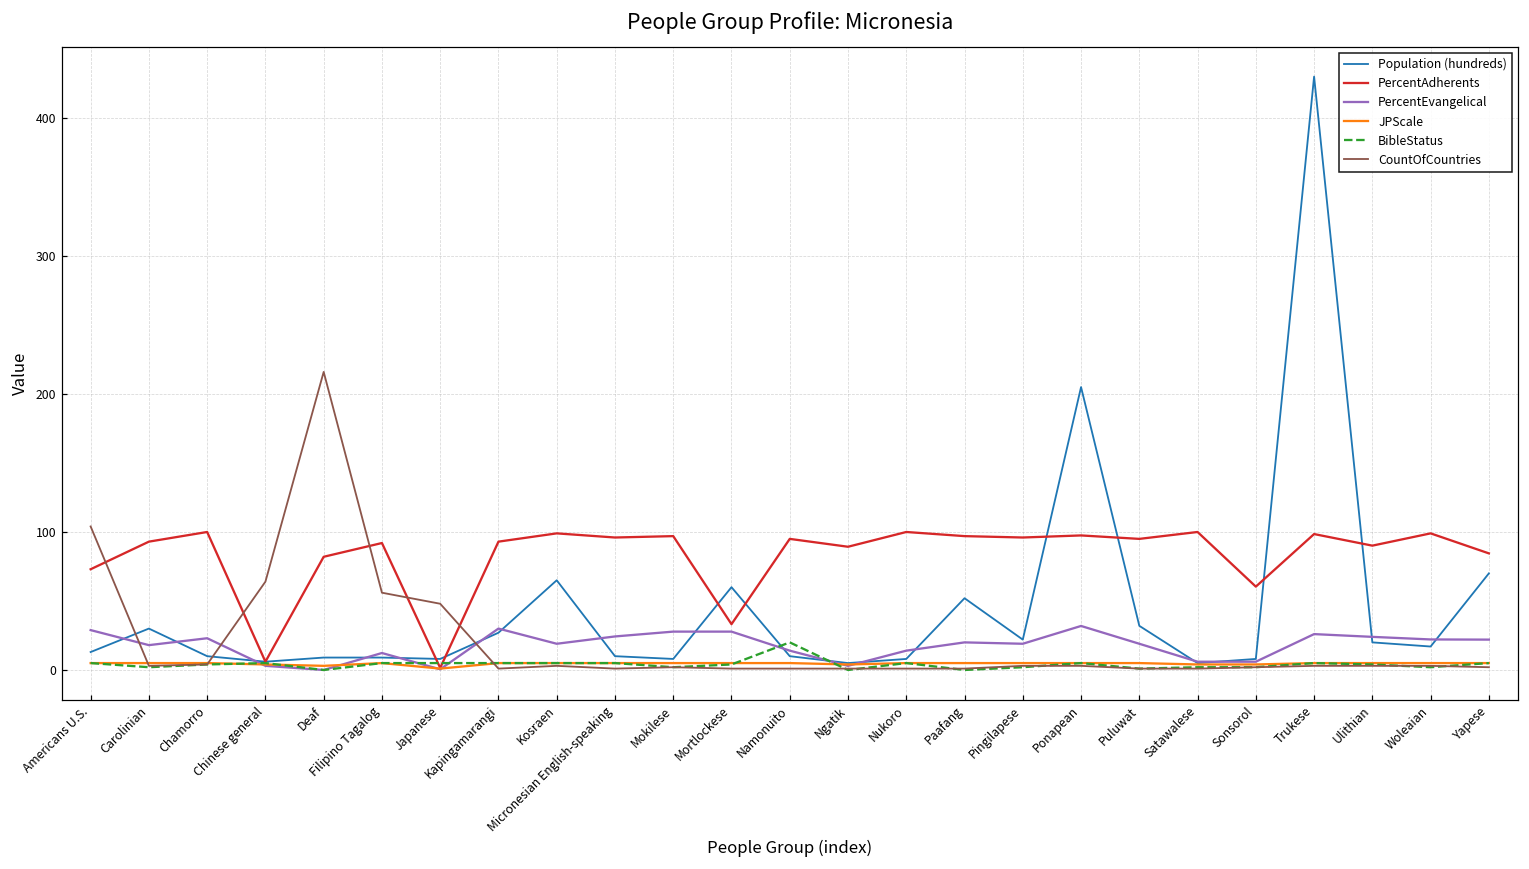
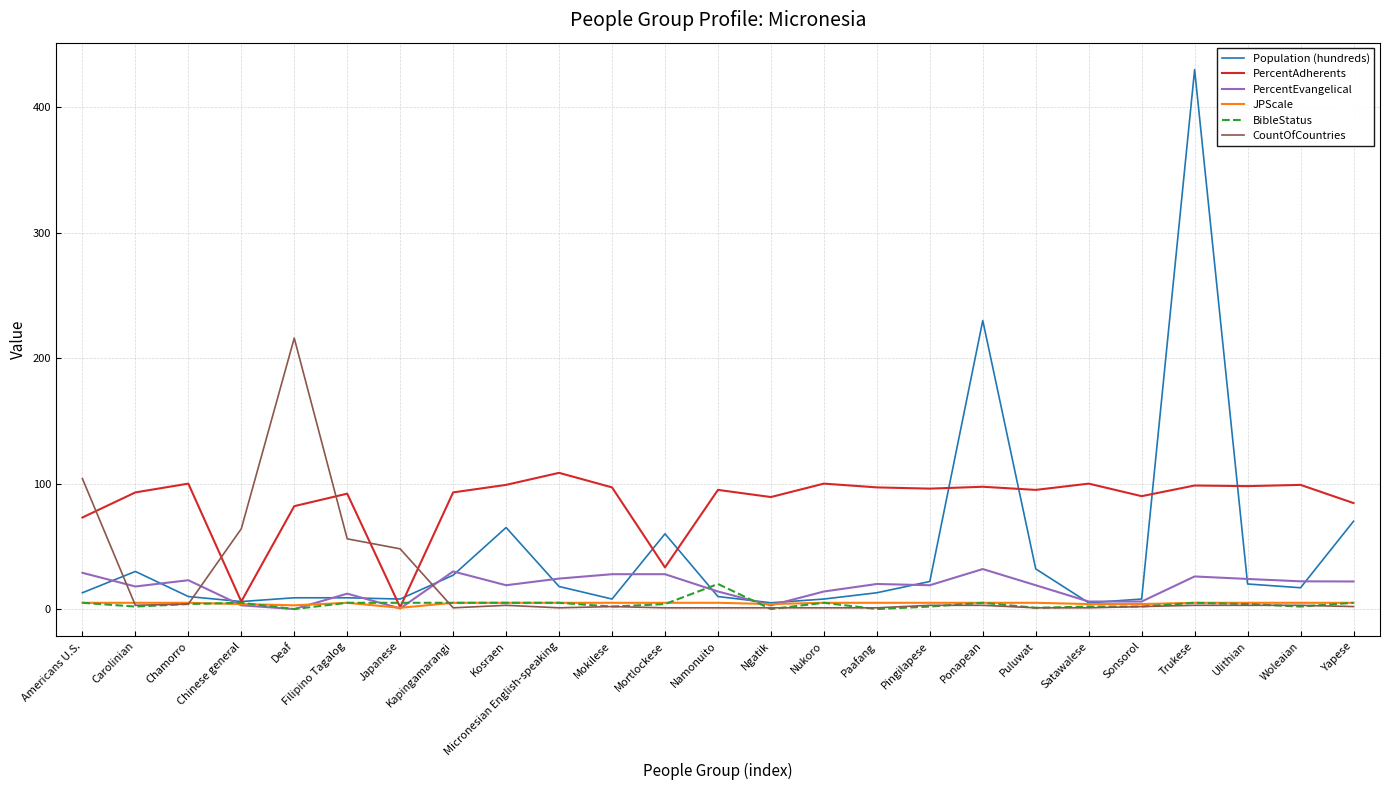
Population (hundreds), Micronesian English-speaking: 10 -> 18
PercentAdherents, Micronesian English-speaking: 96 -> 109
Population (hundreds), Paafang: 52 -> 13
Population (hundreds), Ponapean: 205 -> 230
PercentAdherents, Sonsorol: 60 -> 90
PercentAdherents, Ulithian: 90 -> 98
